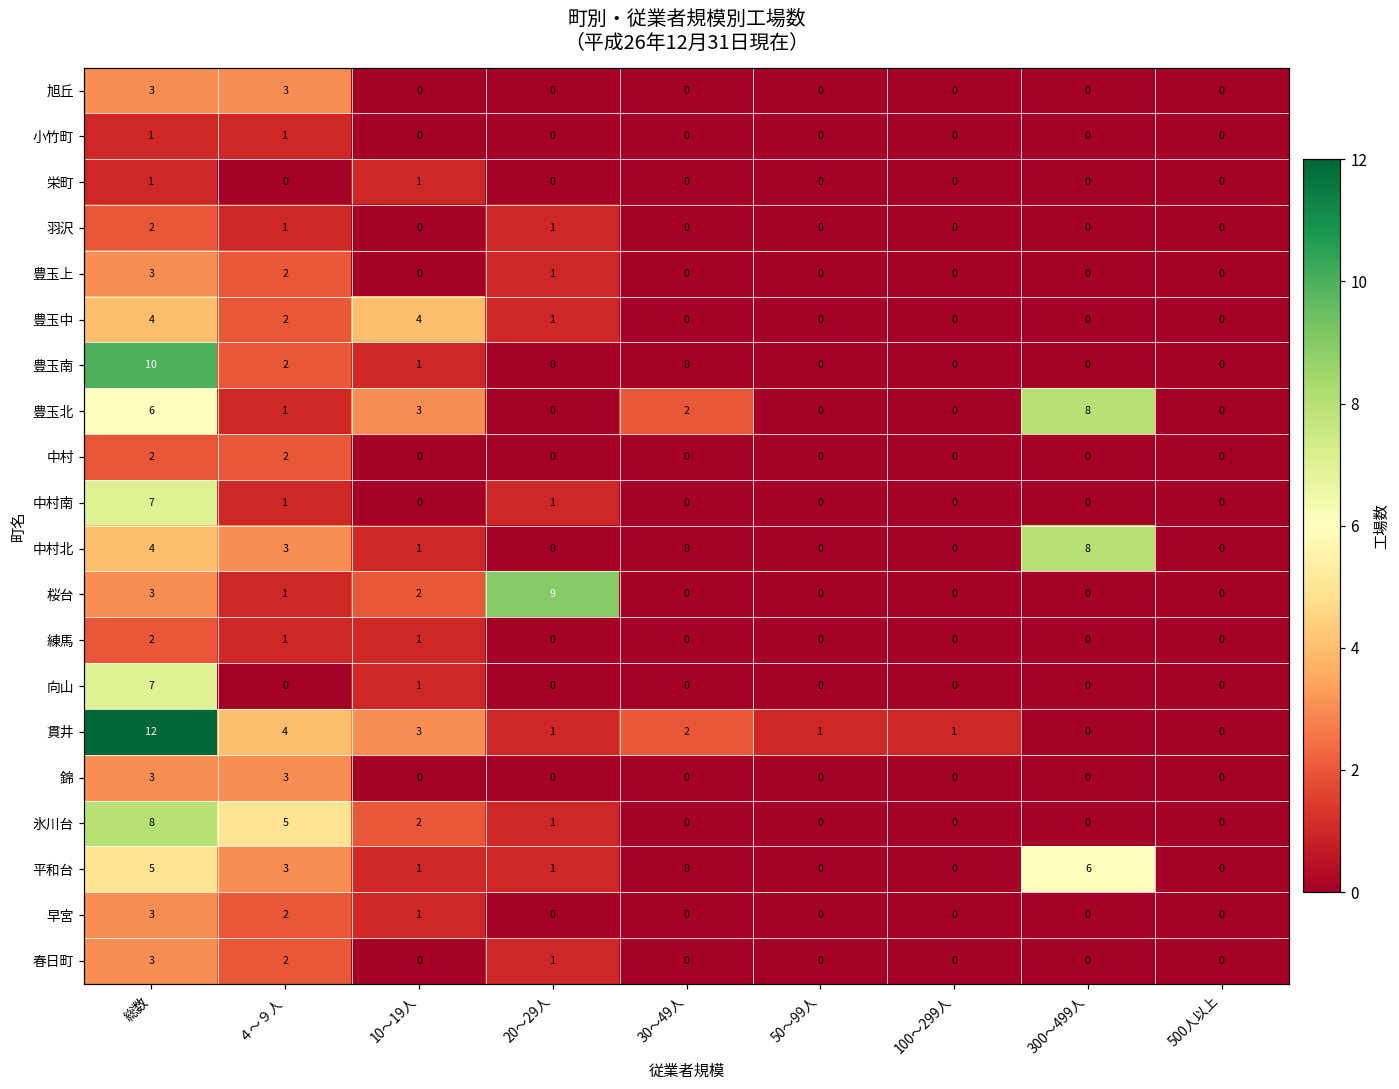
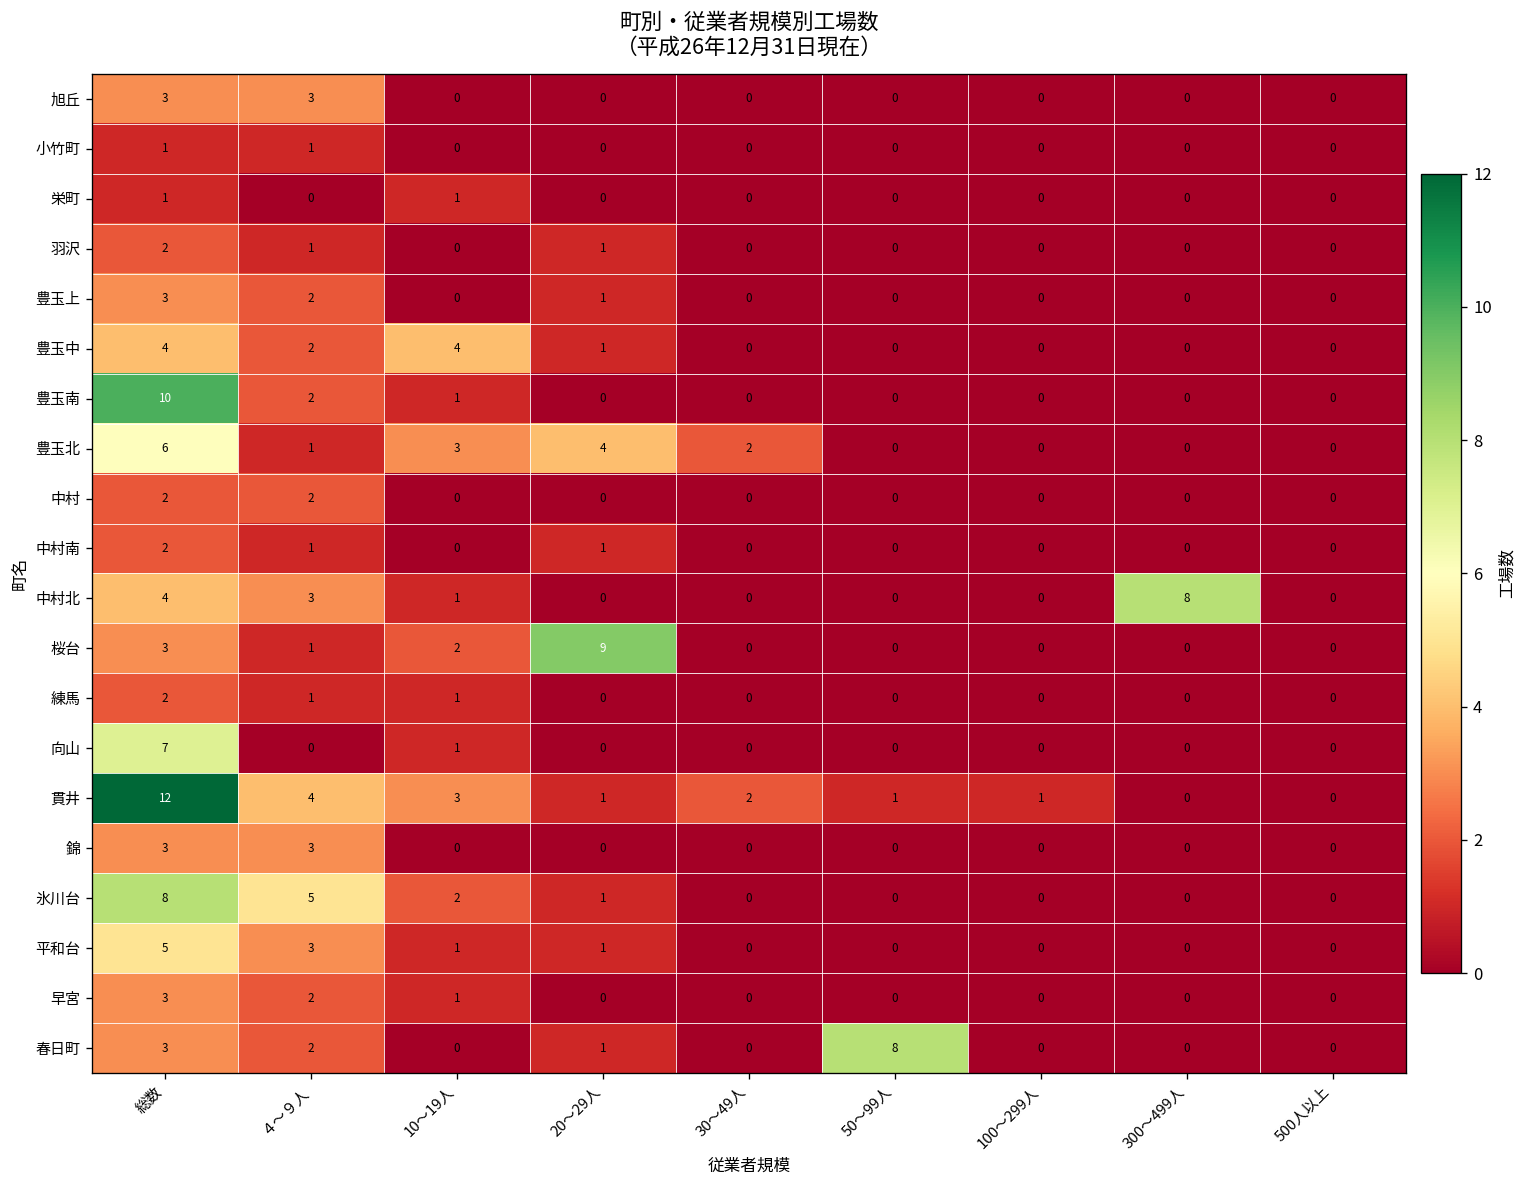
豊玉北, 20～29人: 0 -> 4
豊玉北, 300～499人: 8 -> 0
中村南, 総数: 7 -> 2
平和台, 300～499人: 6 -> 0
春日町, 50～99人: 0 -> 8
